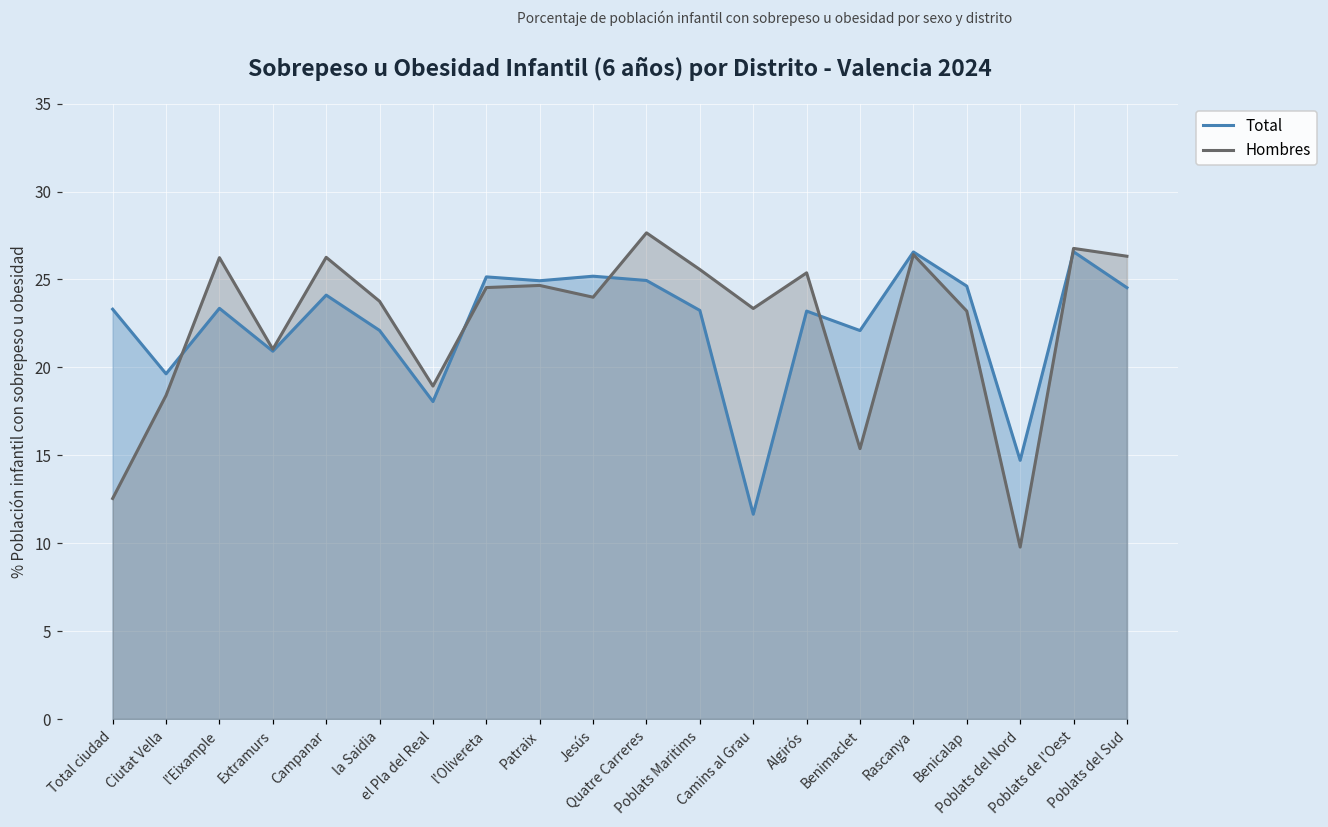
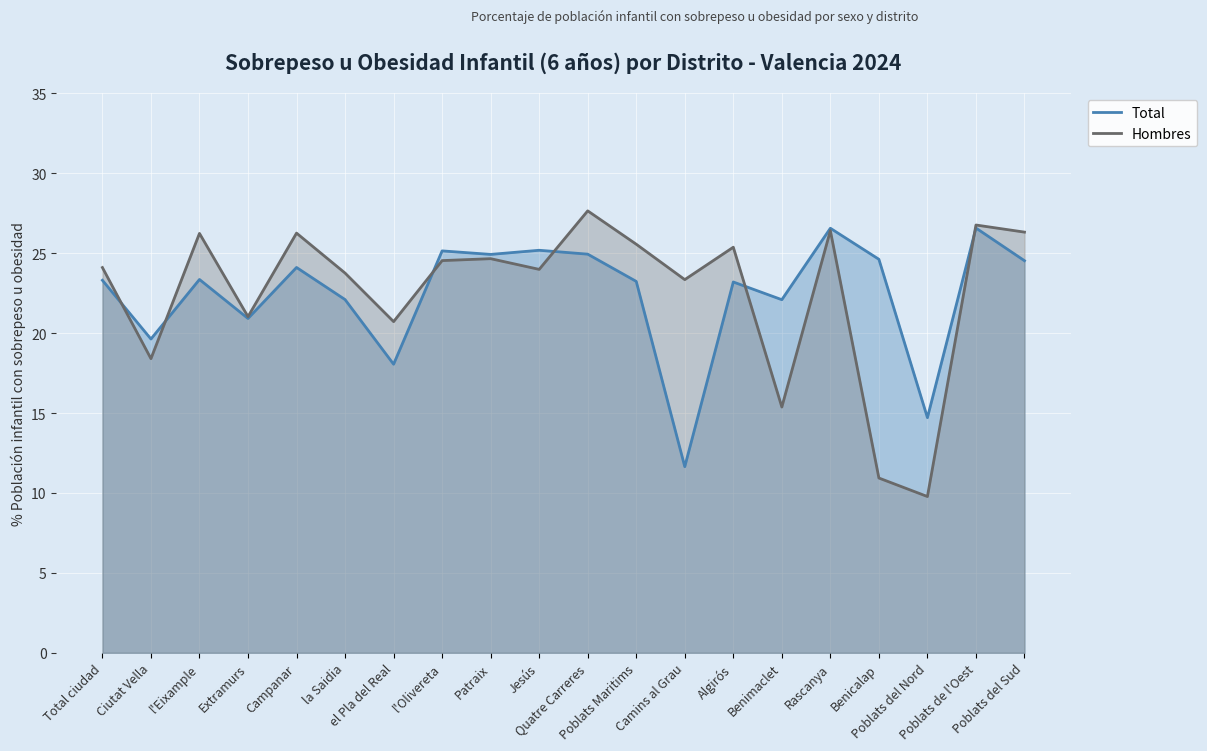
Hombres, Total ciudad: 12.5 -> 24.1
Hombres, el Pla del Real: 18.9 -> 20.7
Hombres, Benicalap: 23.2 -> 10.9
